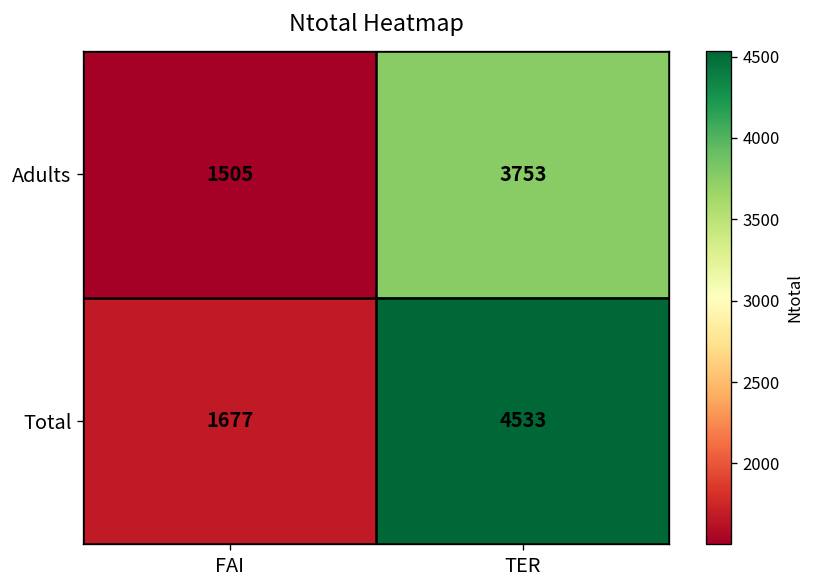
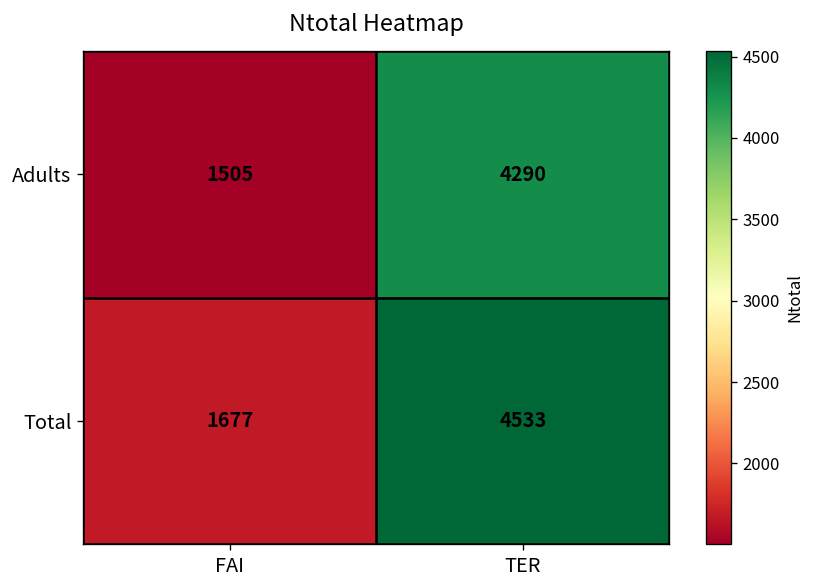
Adults, TER: 3753 -> 4290
